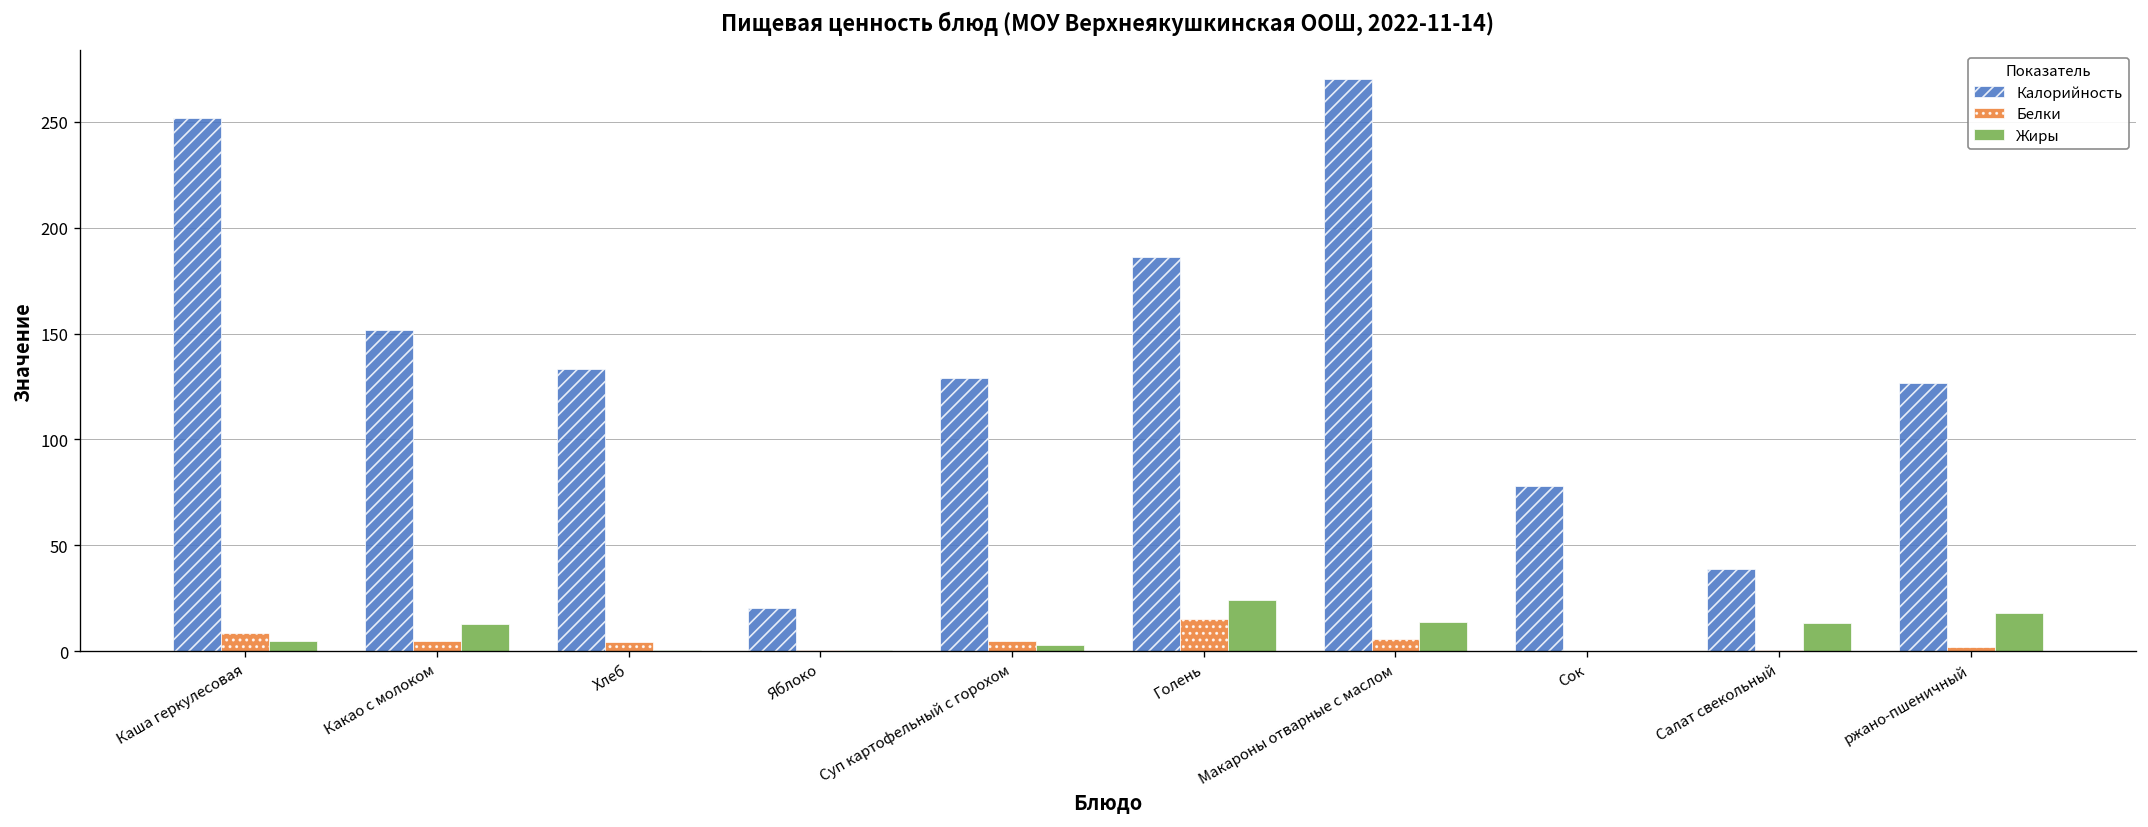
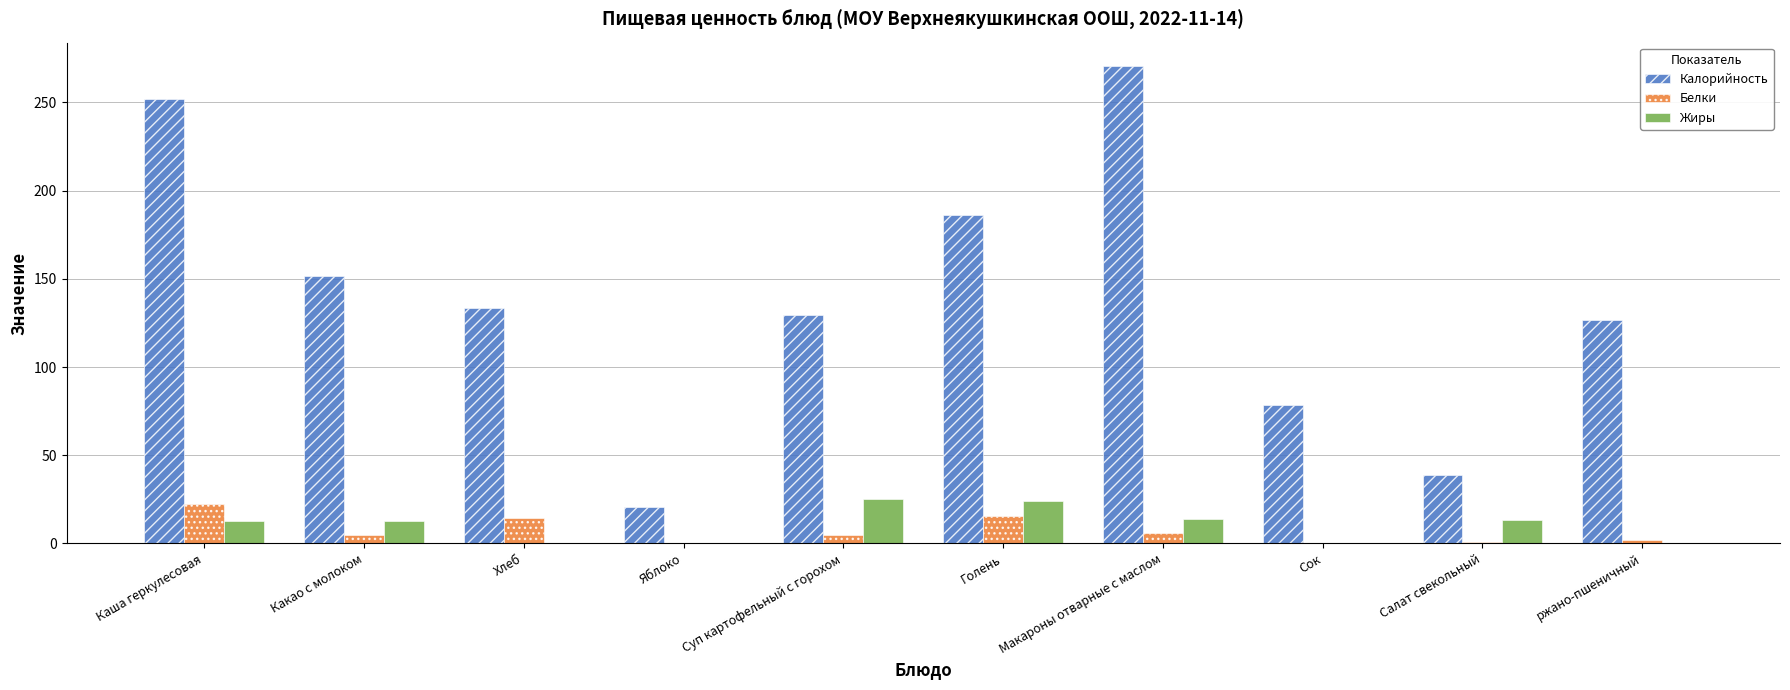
Белки, Каша геркулесовая: 9 -> 22
Жиры, Каша геркулесовая: 5 -> 13
Белки, Хлеб: 5 -> 14
Жиры, Суп картофельный с горохом: 3 -> 25
Жиры, ржано-пшеничный: 18 -> 0
